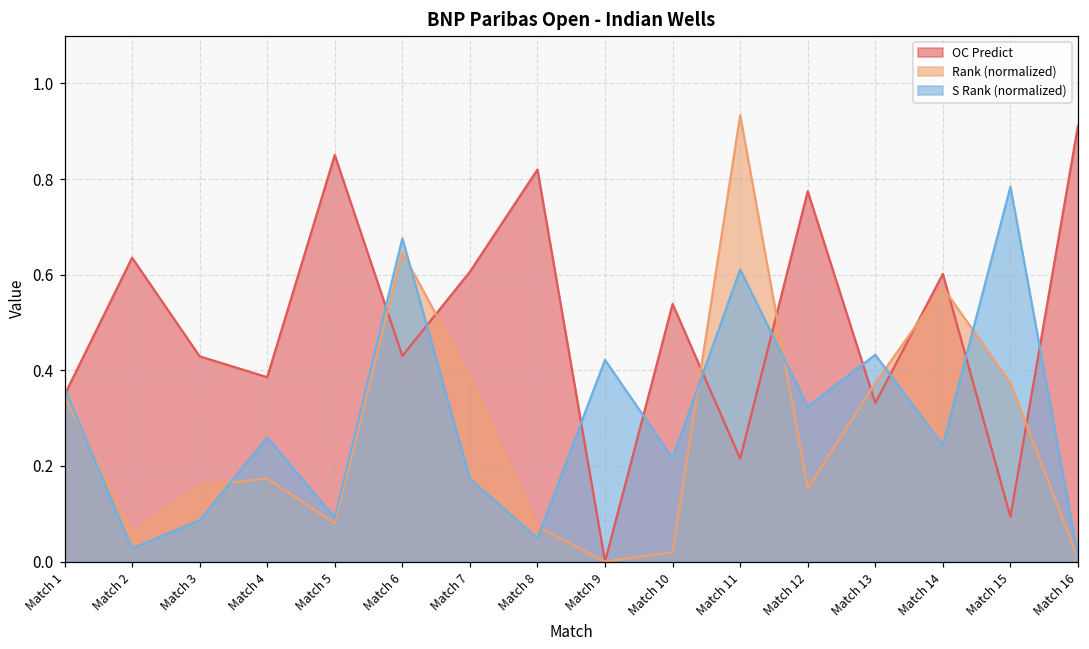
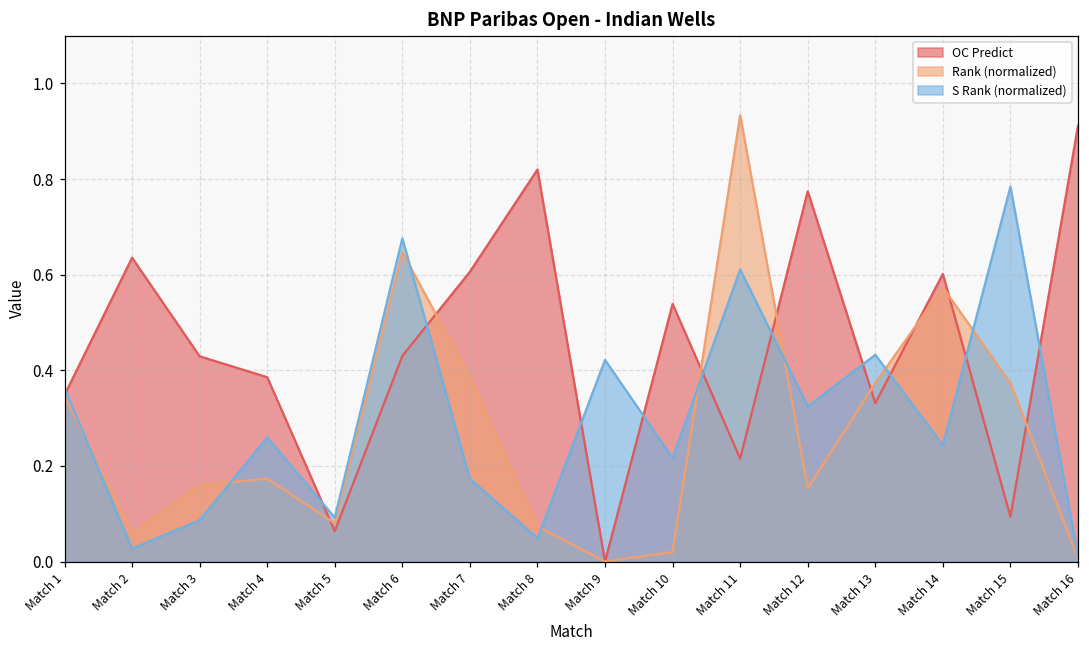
OC Predict, Match 5: 0.85 -> 0.06
